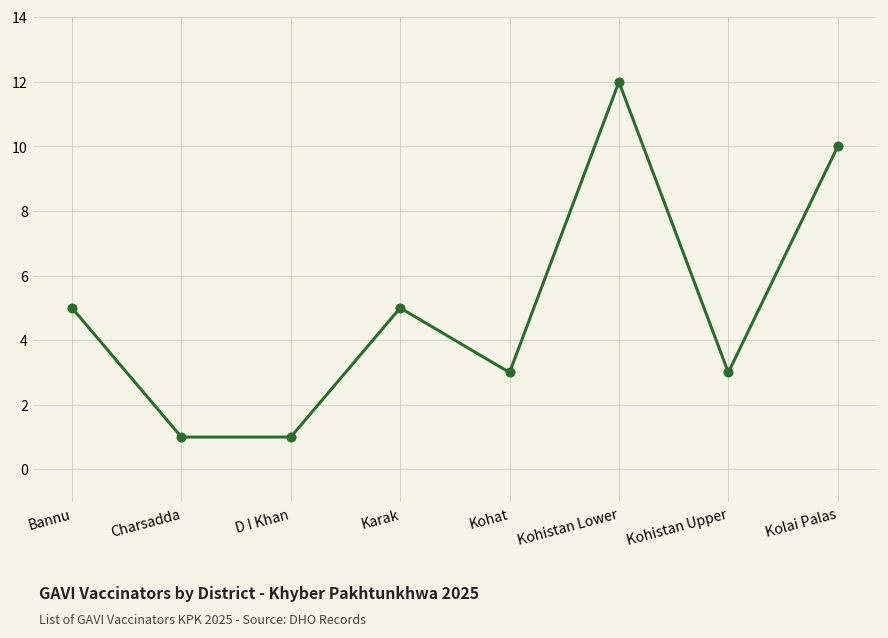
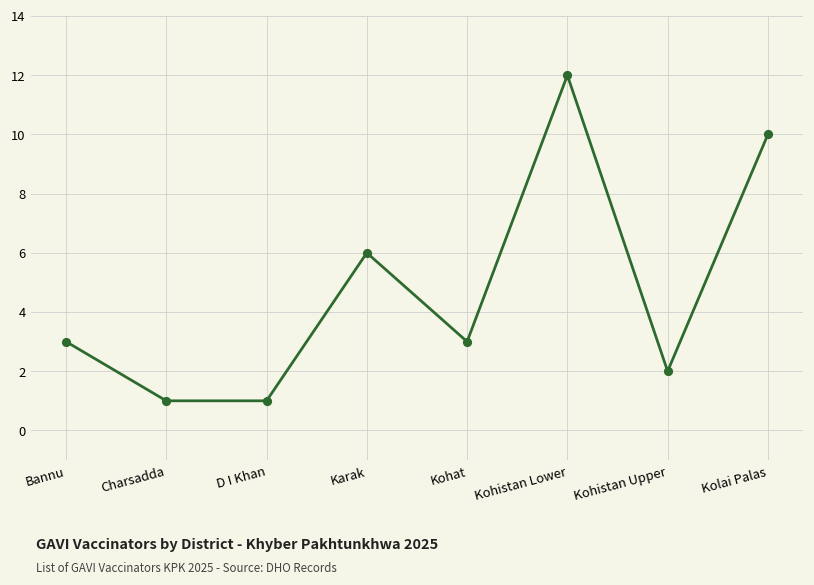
Bannu: 5 -> 3
Karak: 5 -> 6
Kohistan Upper: 3 -> 2
